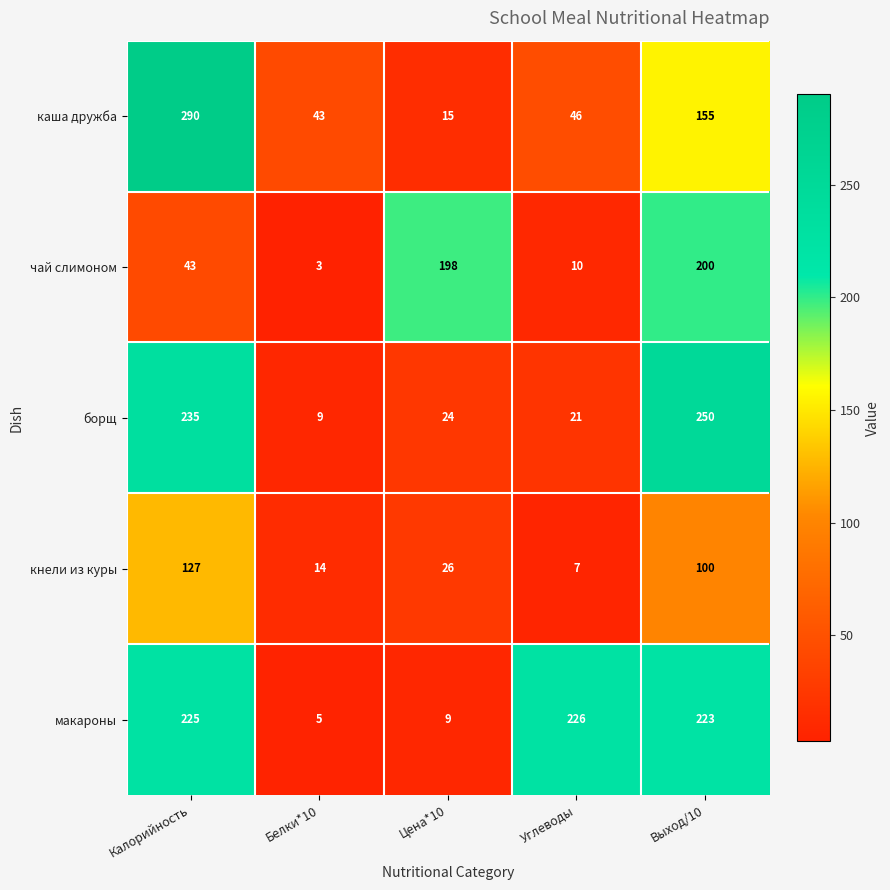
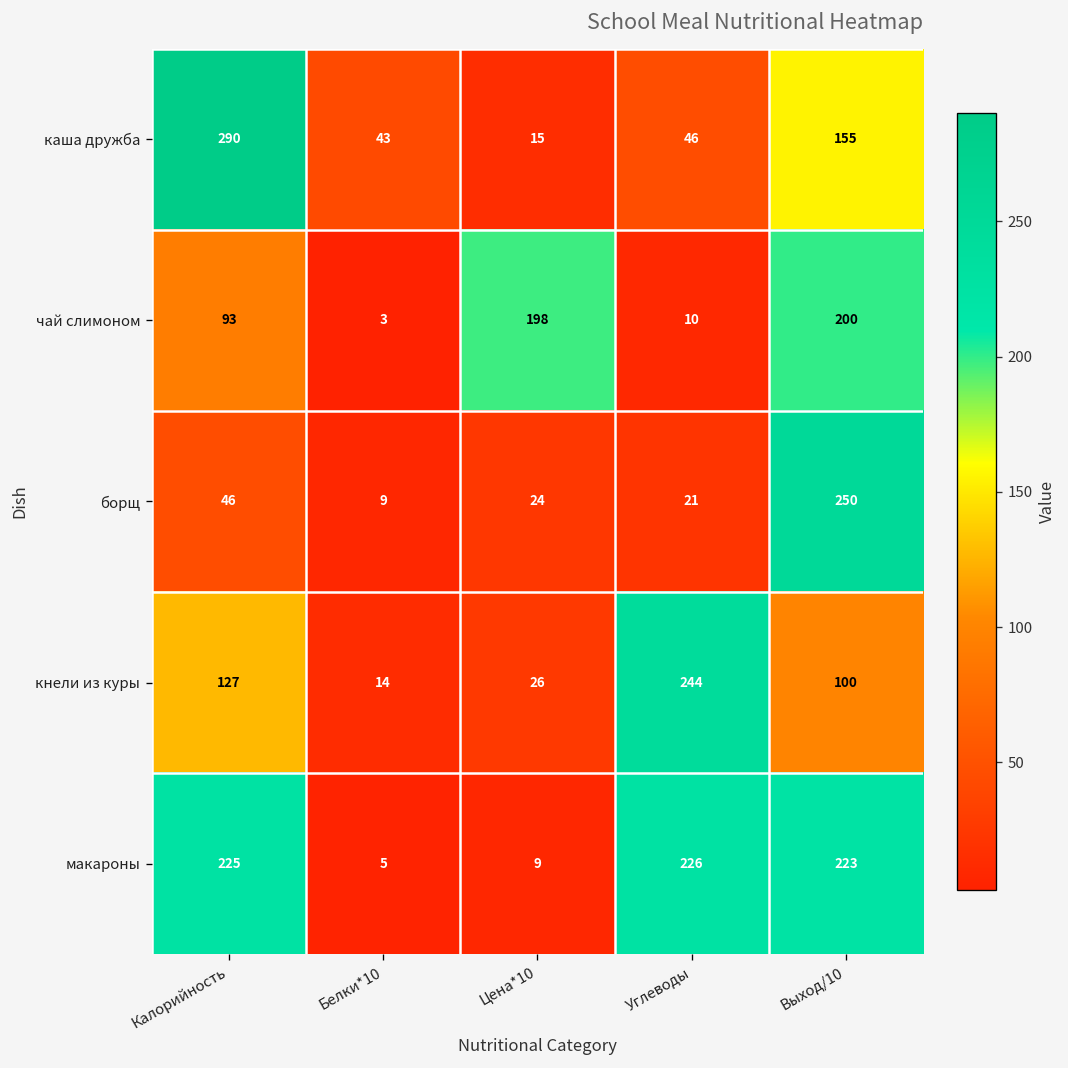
чай слимоном, Калорийность: 43 -> 93
борщ, Калорийность: 235 -> 46
кнели из куры, Углеводы: 7 -> 244
